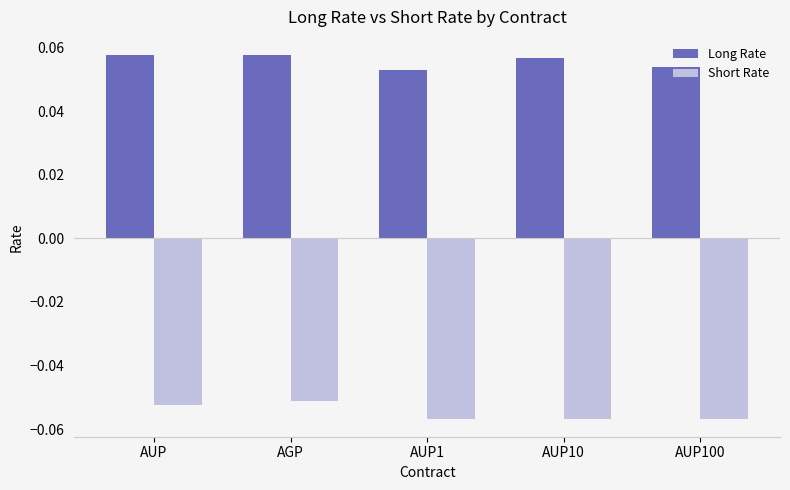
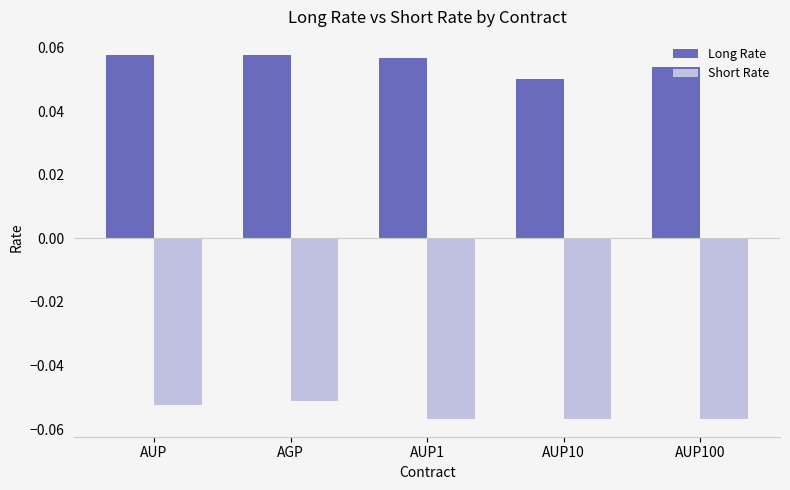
Long Rate, AUP1: 0.053 -> 0.057
Long Rate, AUP10: 0.057 -> 0.050
